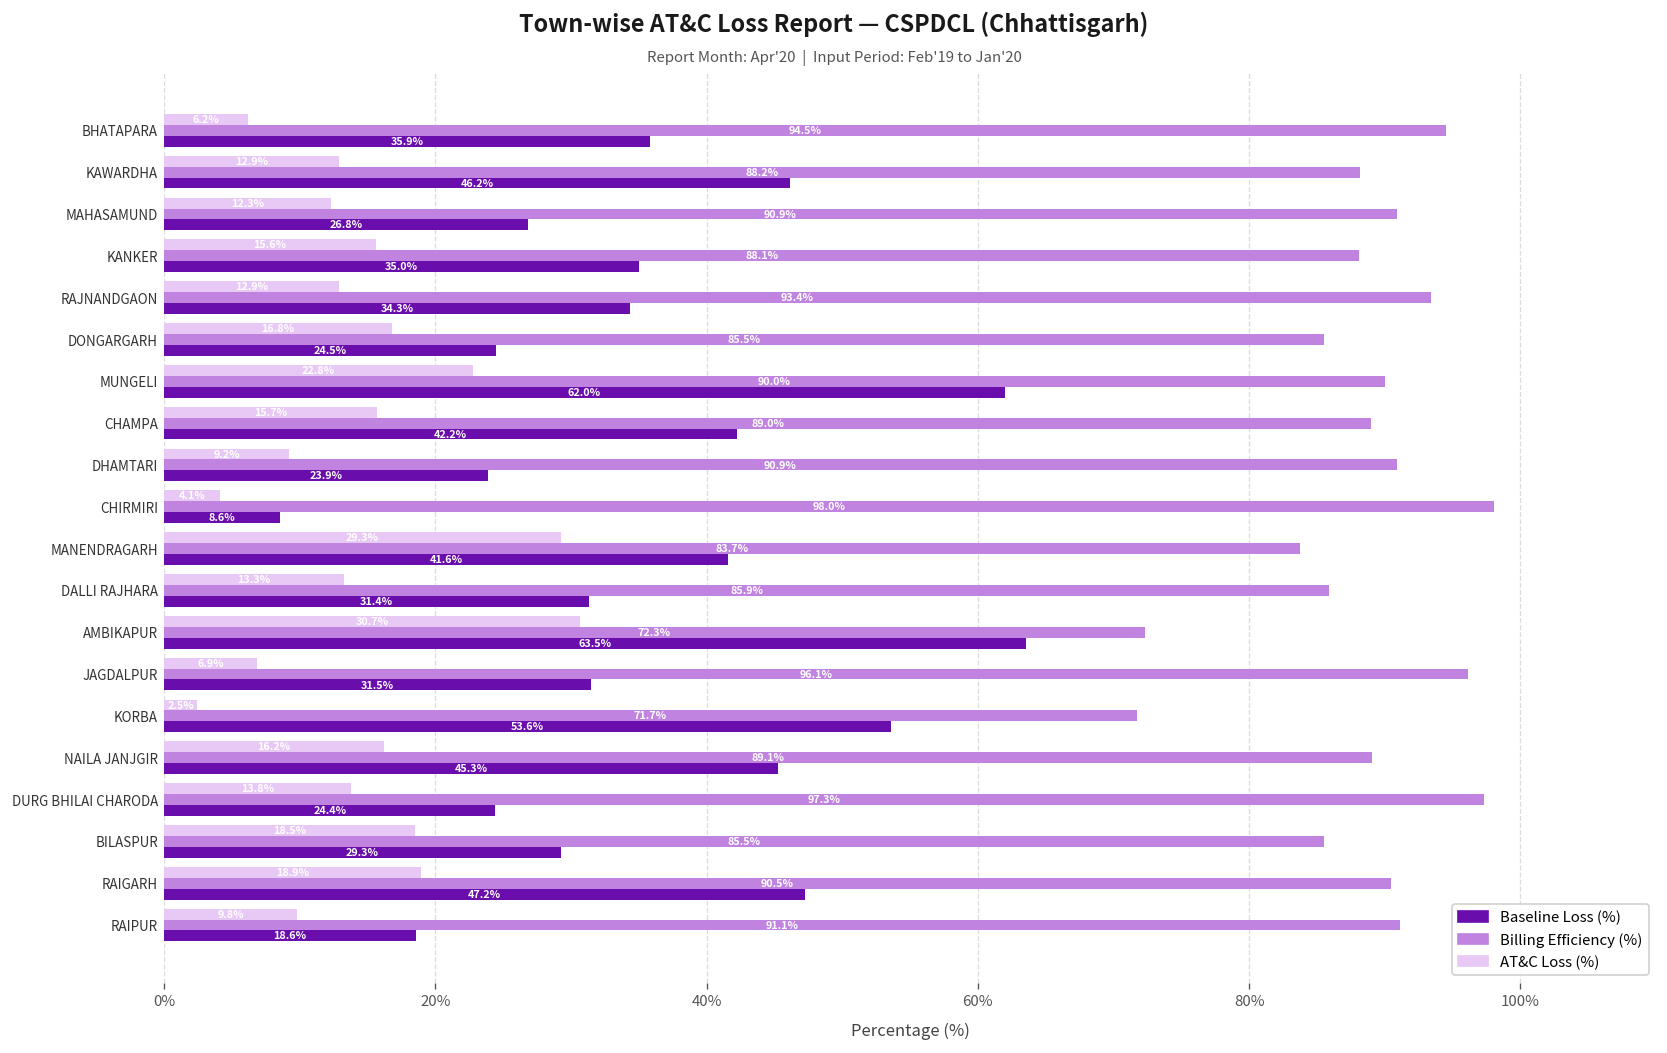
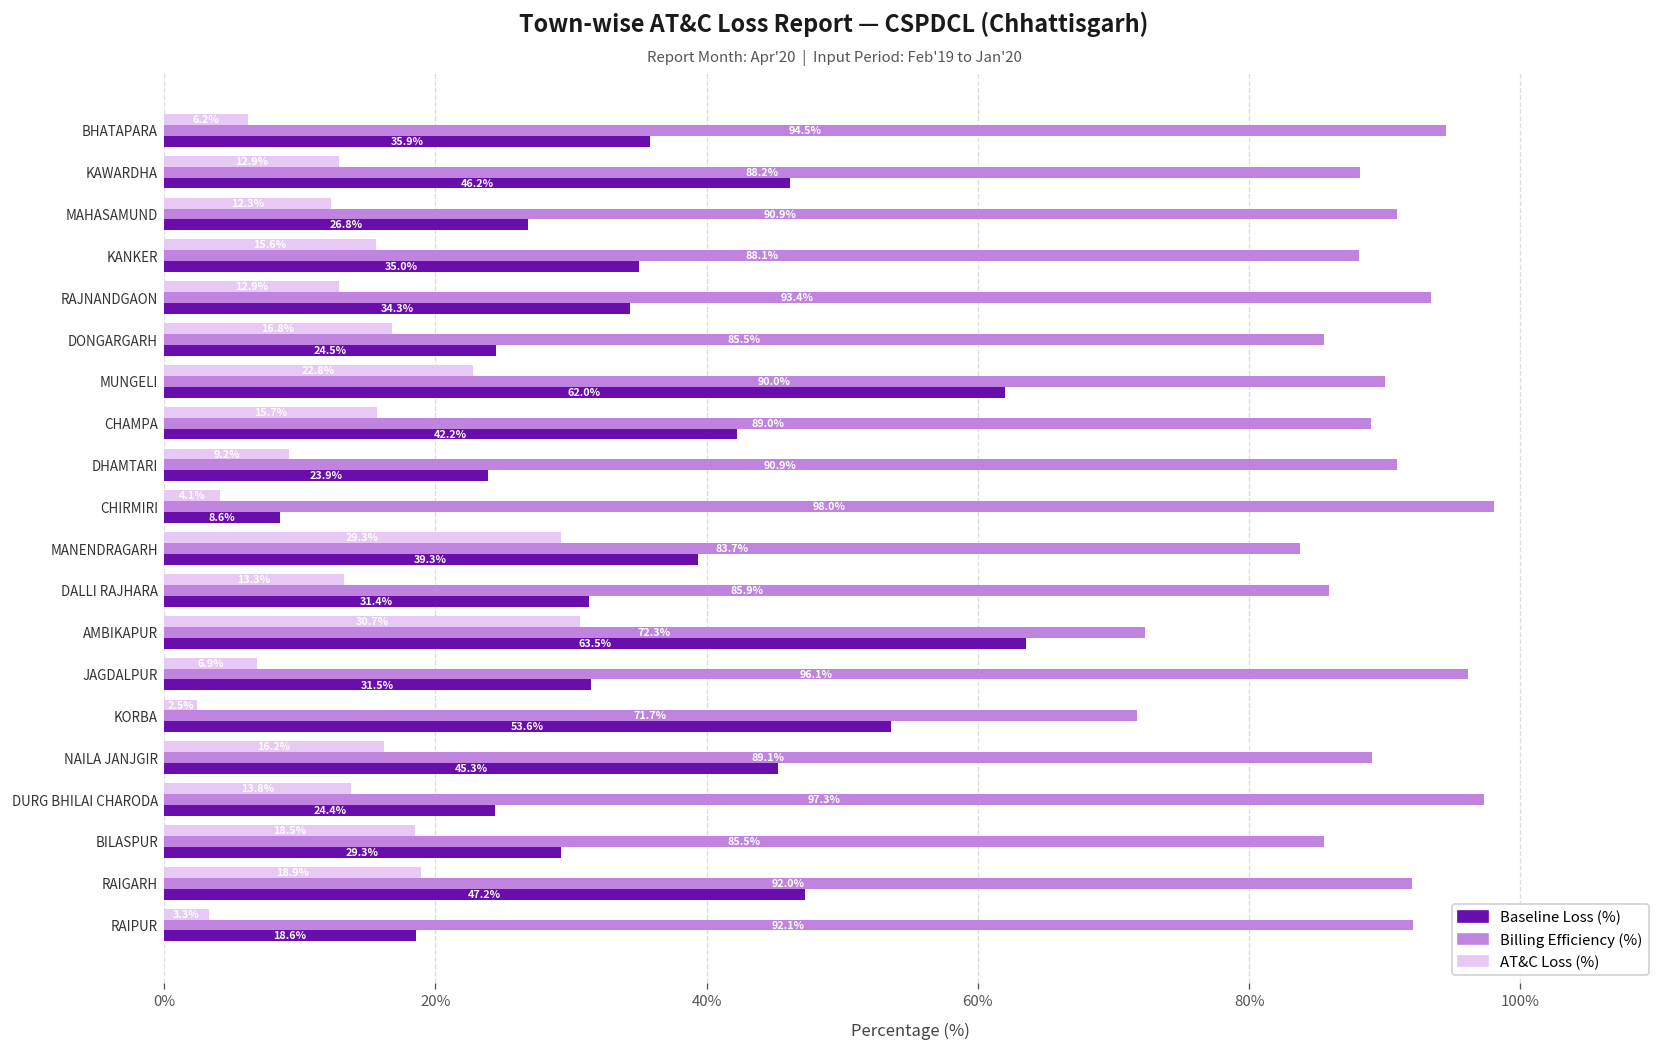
Baseline Loss (%), MANENDRAGARH: 41.6% -> 39.3%
Billing Efficiency (%), RAIGARH: 90.5% -> 92.0%
AT&C Loss (%), RAIPUR: 9.8% -> 3.3%
Billing Efficiency (%), RAIPUR: 91.1% -> 92.1%
